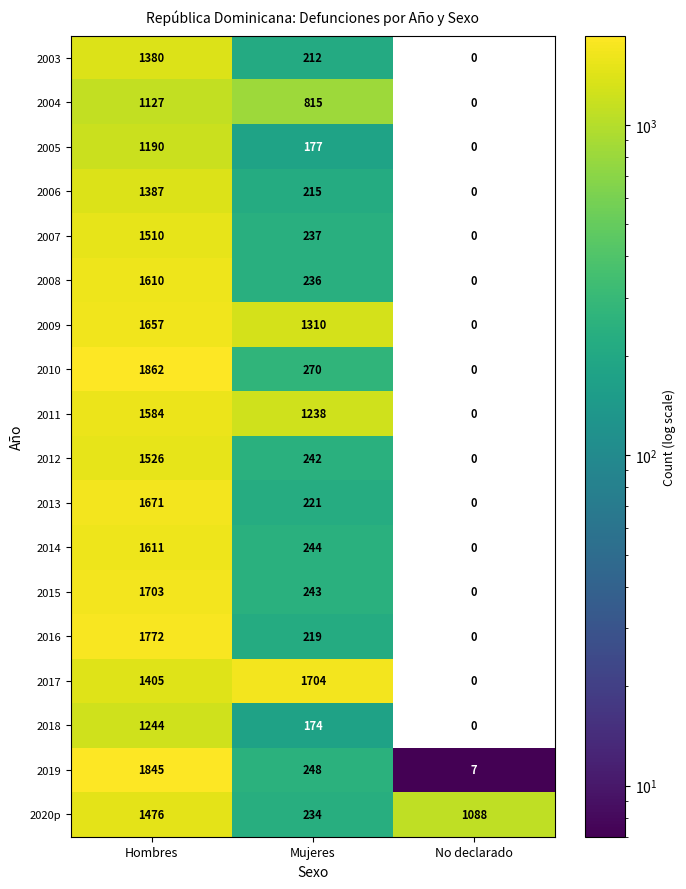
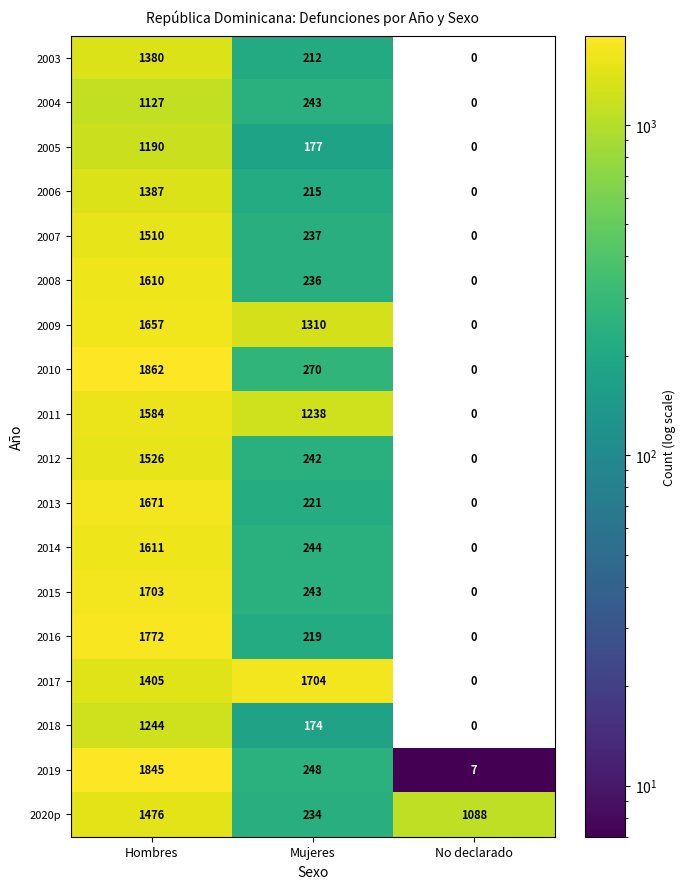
2004, Mujeres: 815 -> 243
